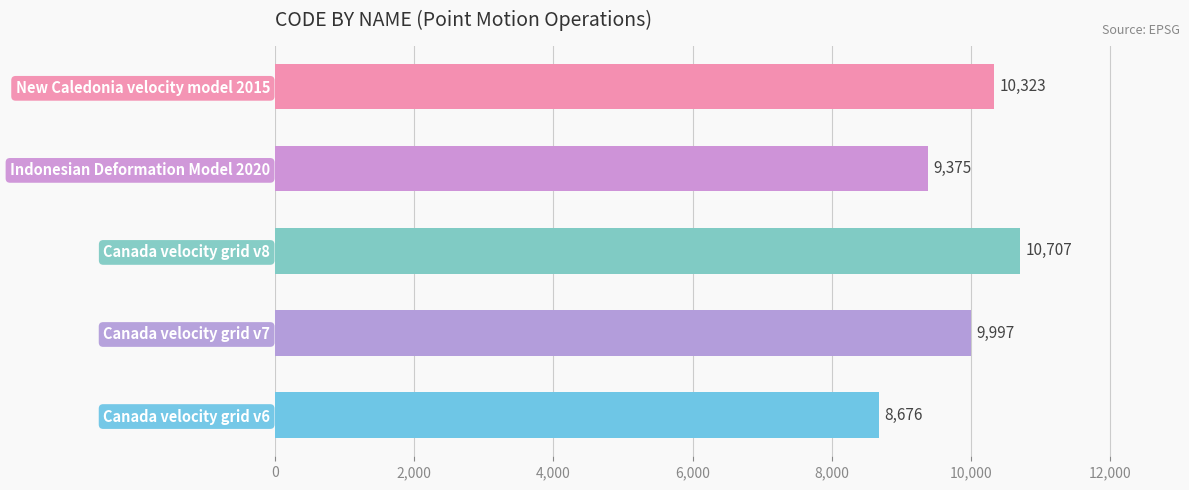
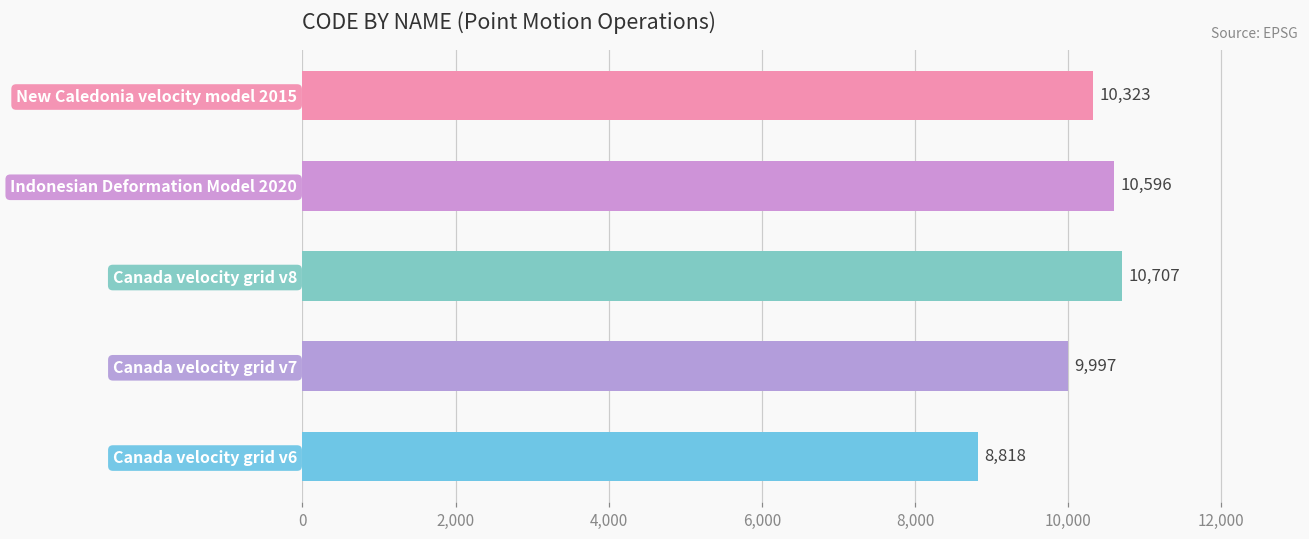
Indonesian Deformation Model 2020: 9,375 -> 10,596
Canada velocity grid v6: 8,676 -> 8,818
